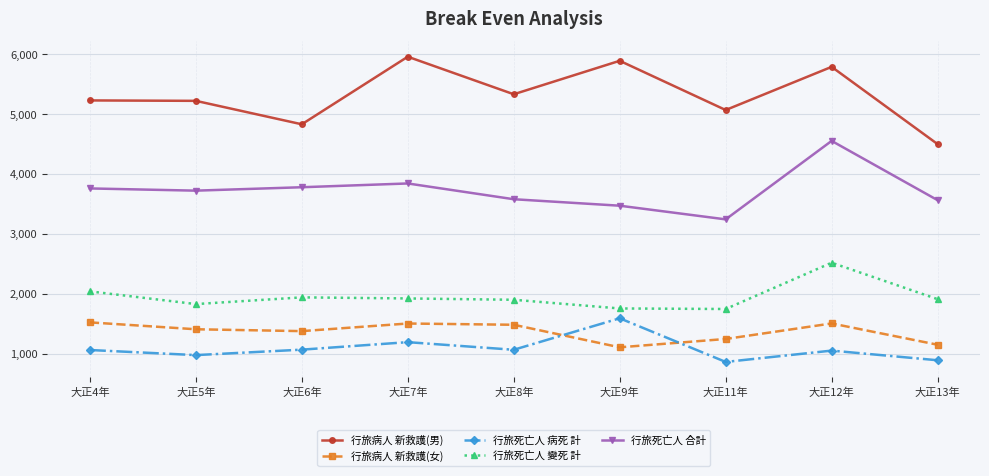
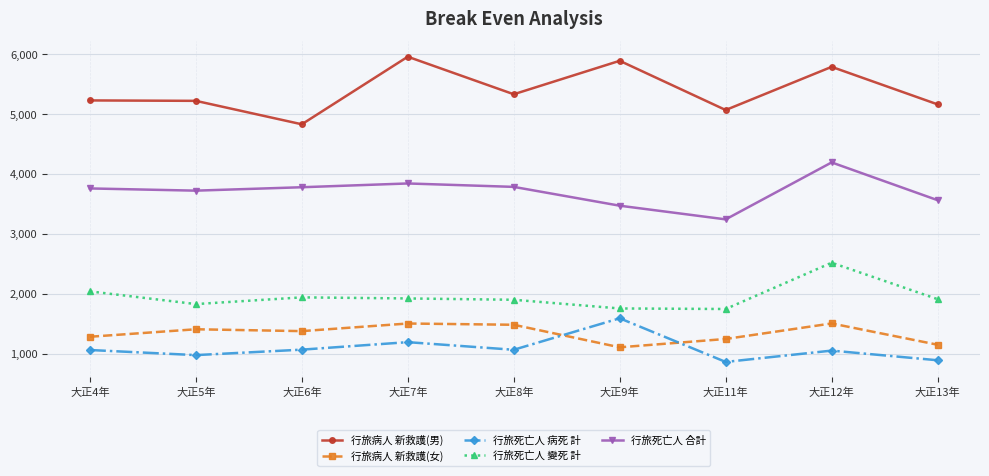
行旅病人 新救護(女), 大正4年: 1,500 -> 1,300
行旅死亡人 合計, 大正8年: 3,600 -> 3,800
行旅死亡人 合計, 大正12年: 4,600 -> 4,200
行旅病人 新救護(男), 大正13年: 4,500 -> 5,200
